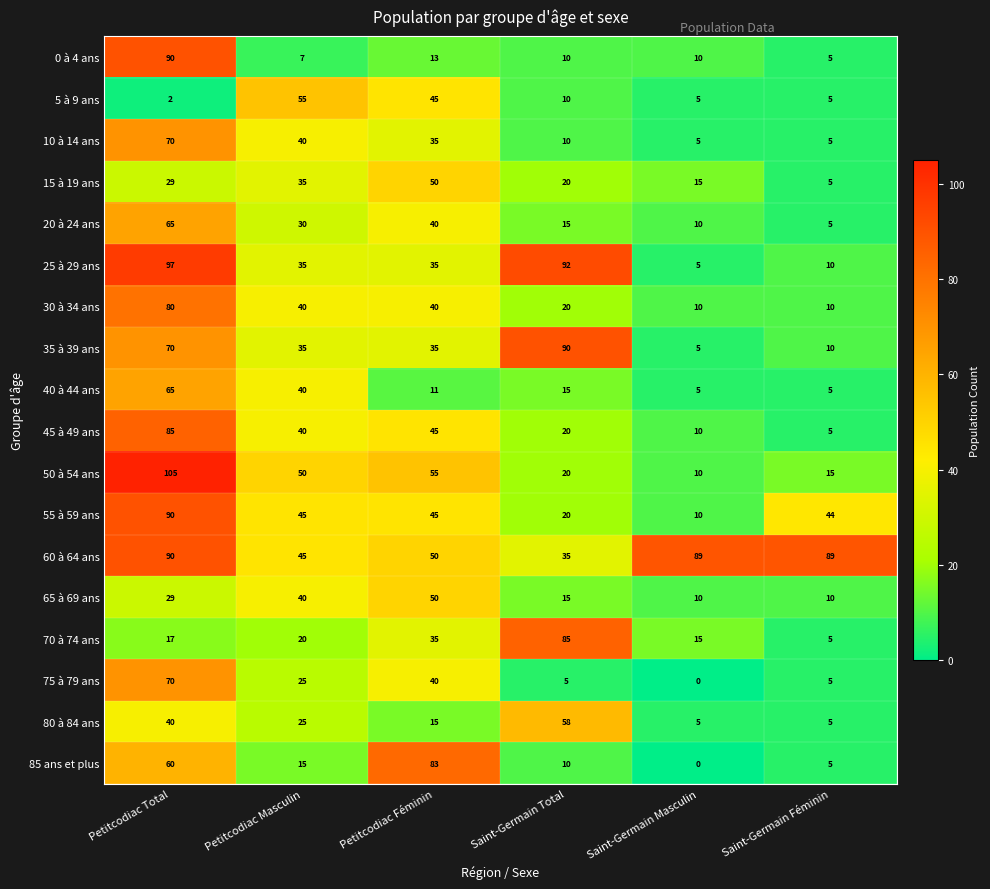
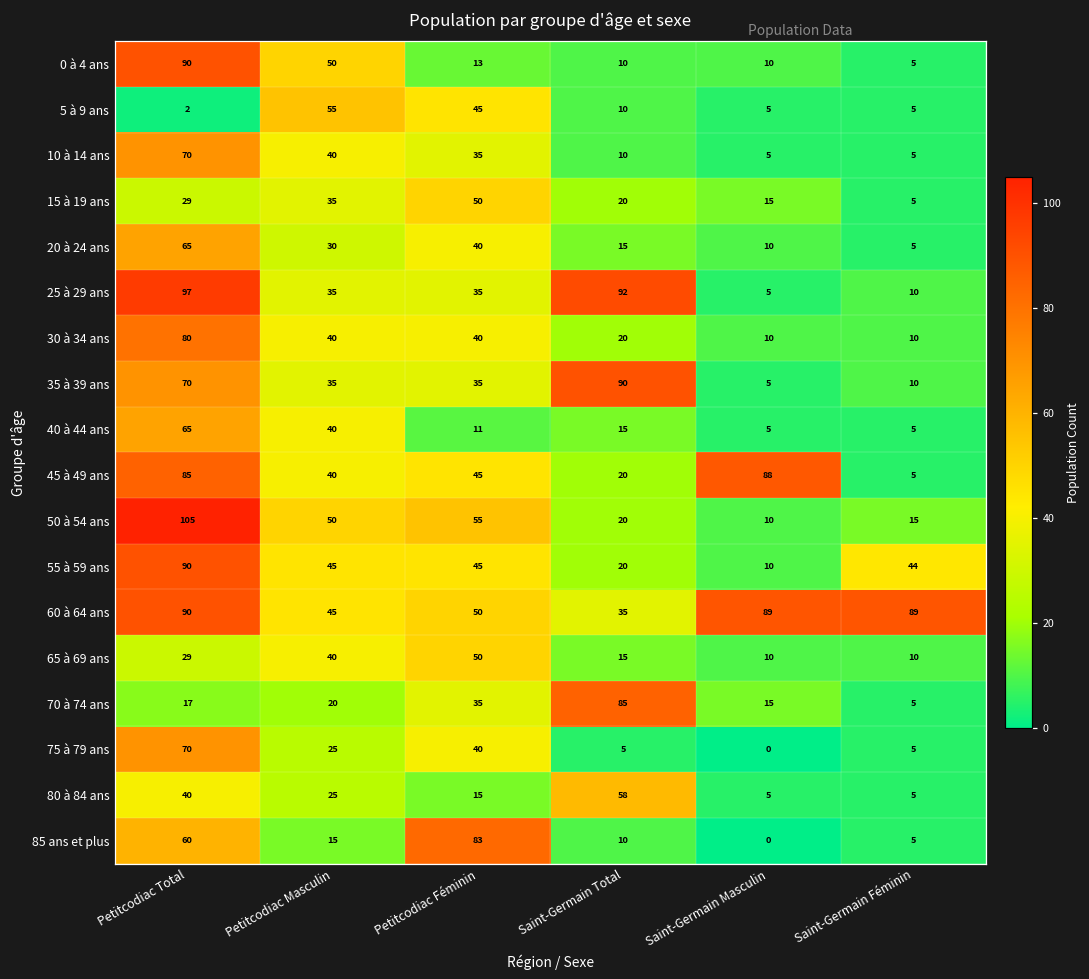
0 à 4 ans, Petitcodiac Masculin: 7 -> 50
45 à 49 ans, Saint-Germain Masculin: 10 -> 88
